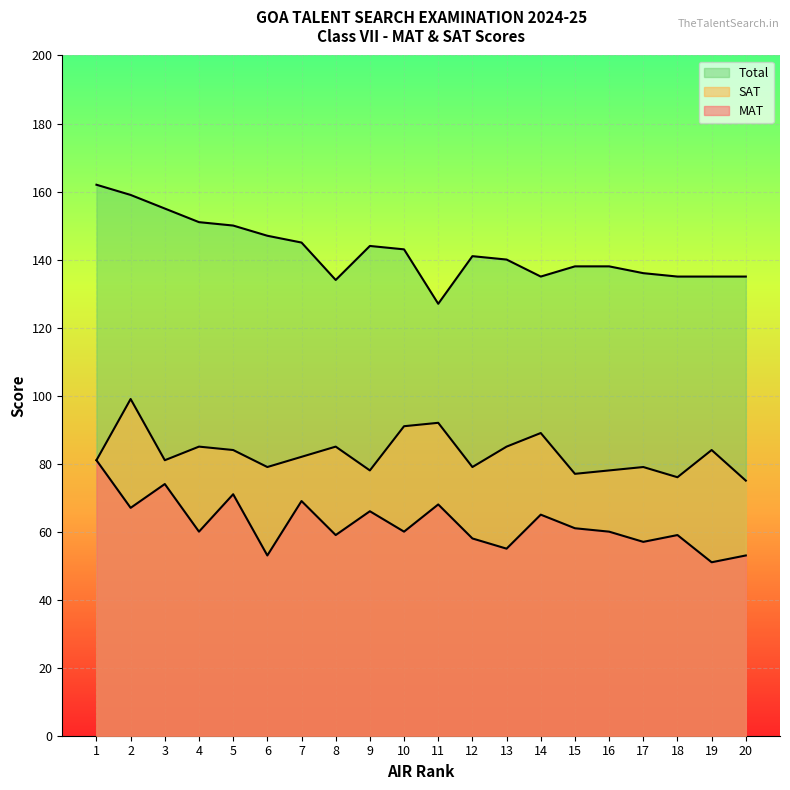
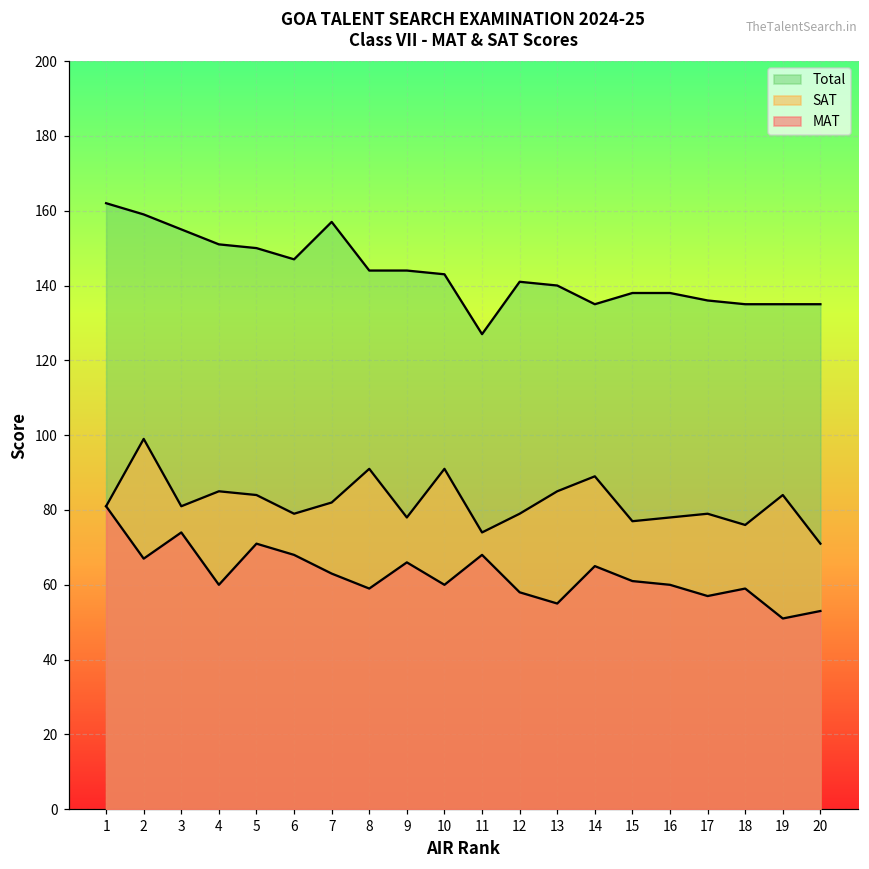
MAT, 6: 53 -> 68
Total, 7: 145 -> 157
MAT, 7: 69 -> 63
Total, 8: 134 -> 144
SAT, 8: 85 -> 91
SAT, 11: 92 -> 74
SAT, 20: 75 -> 71
